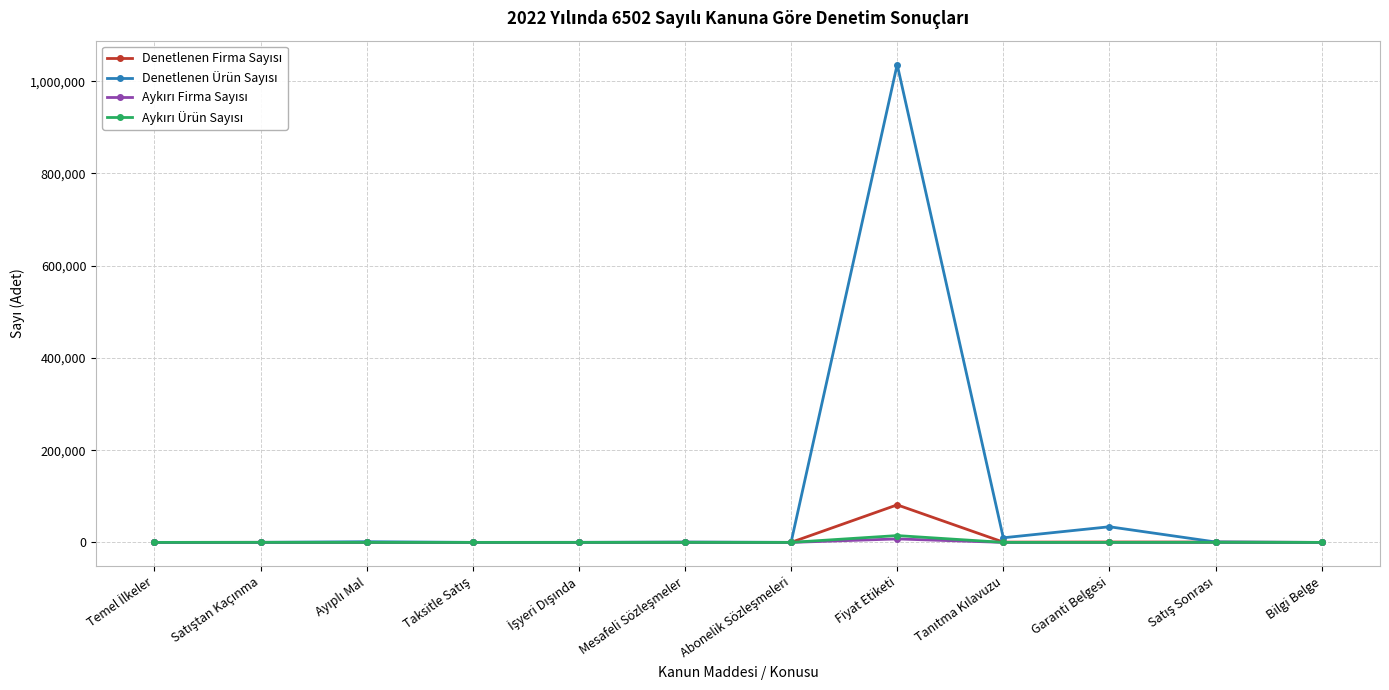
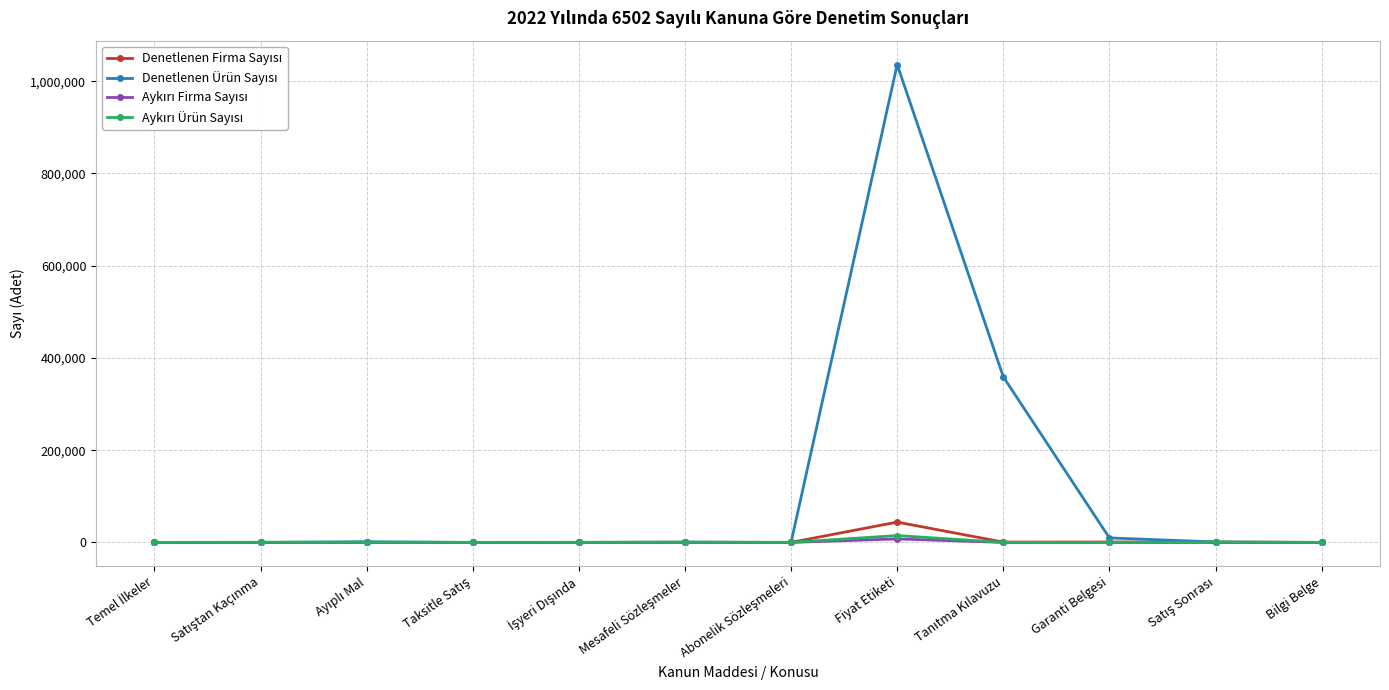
Denetlenen Firma Sayısı, Fiyat Etiketi: 80,000 -> 40,000
Denetlenen Ürün Sayısı, Tanıtma Kılavuzu: 10,000 -> 360,000
Denetlenen Ürün Sayısı, Garanti Belgesi: 30,000 -> 10,000
